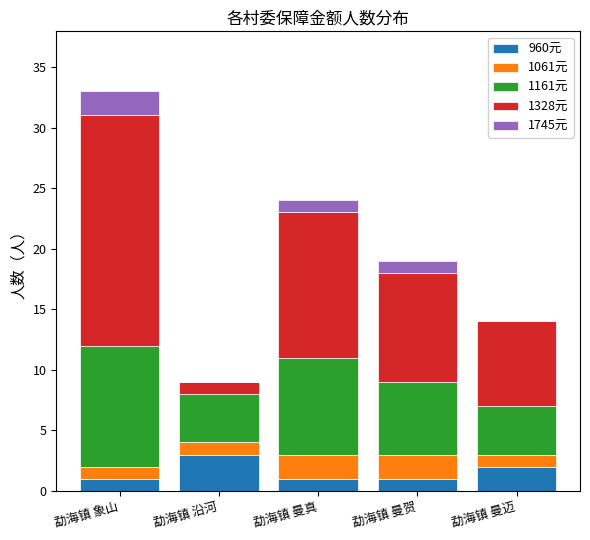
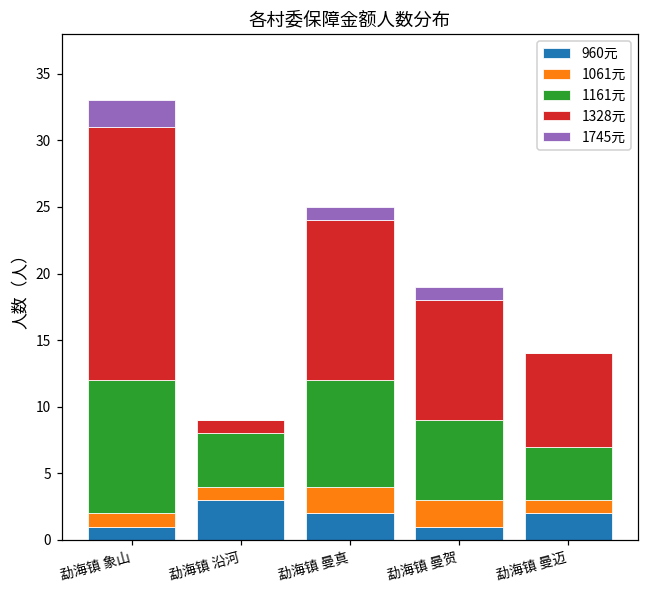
960元, 勐海镇 曼真: 1 -> 2
